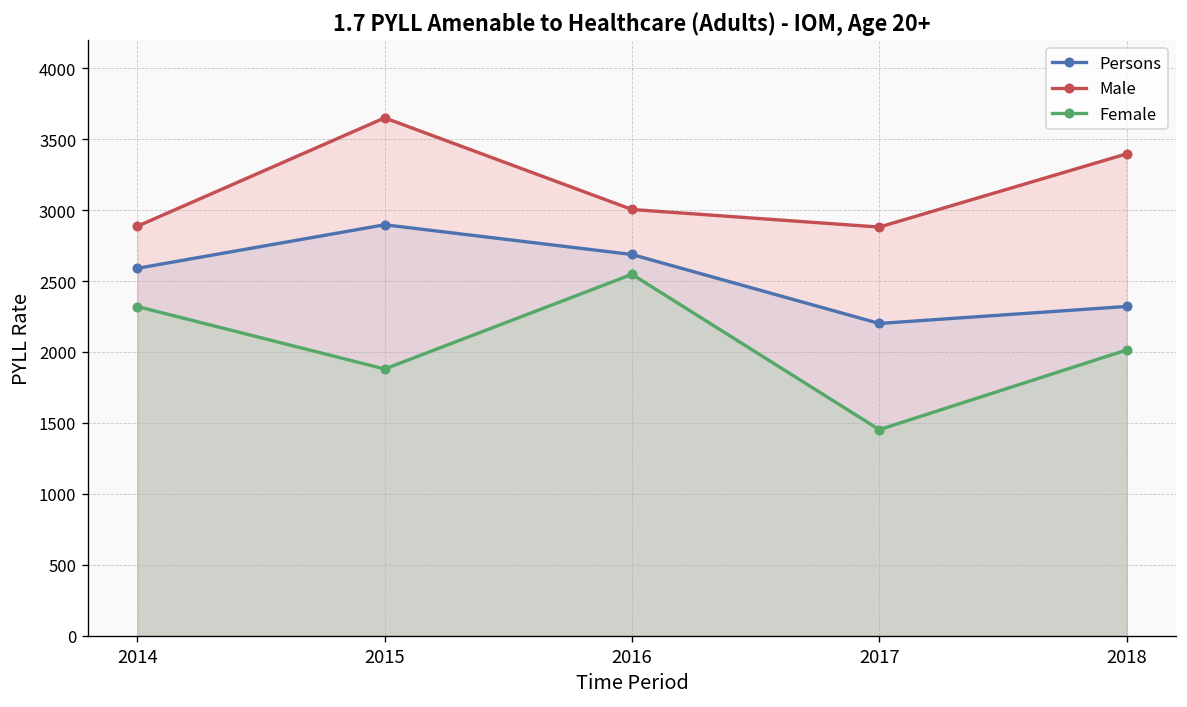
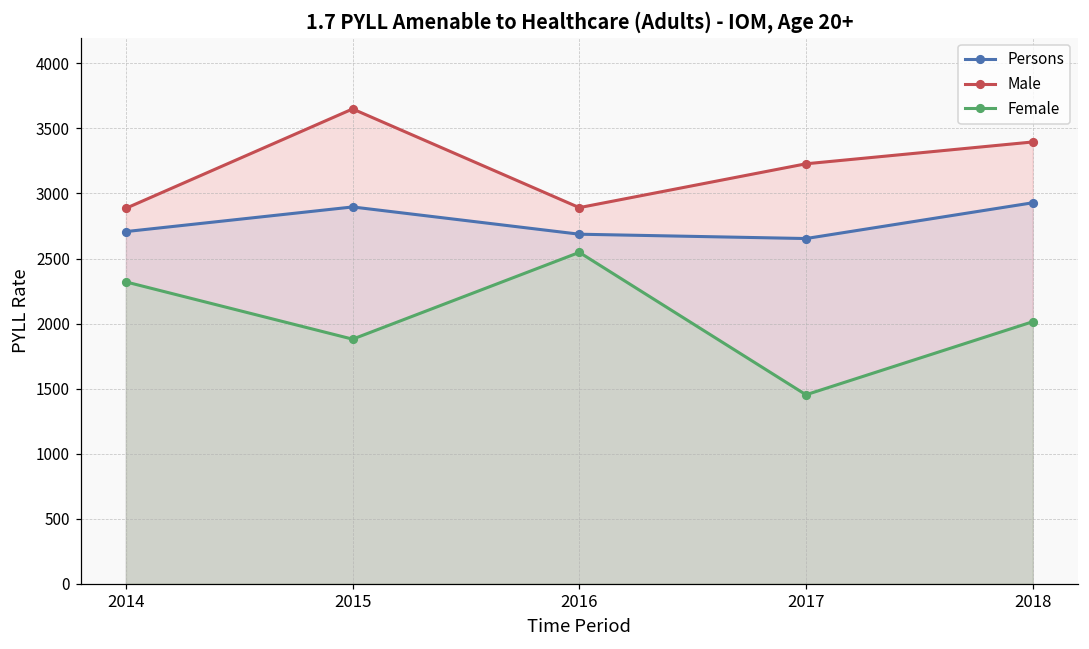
Persons, 2014: 2590 -> 2710
Male, 2016: 3000 -> 2890
Persons, 2017: 2200 -> 2650
Male, 2017: 2880 -> 3230
Persons, 2018: 2320 -> 2930
